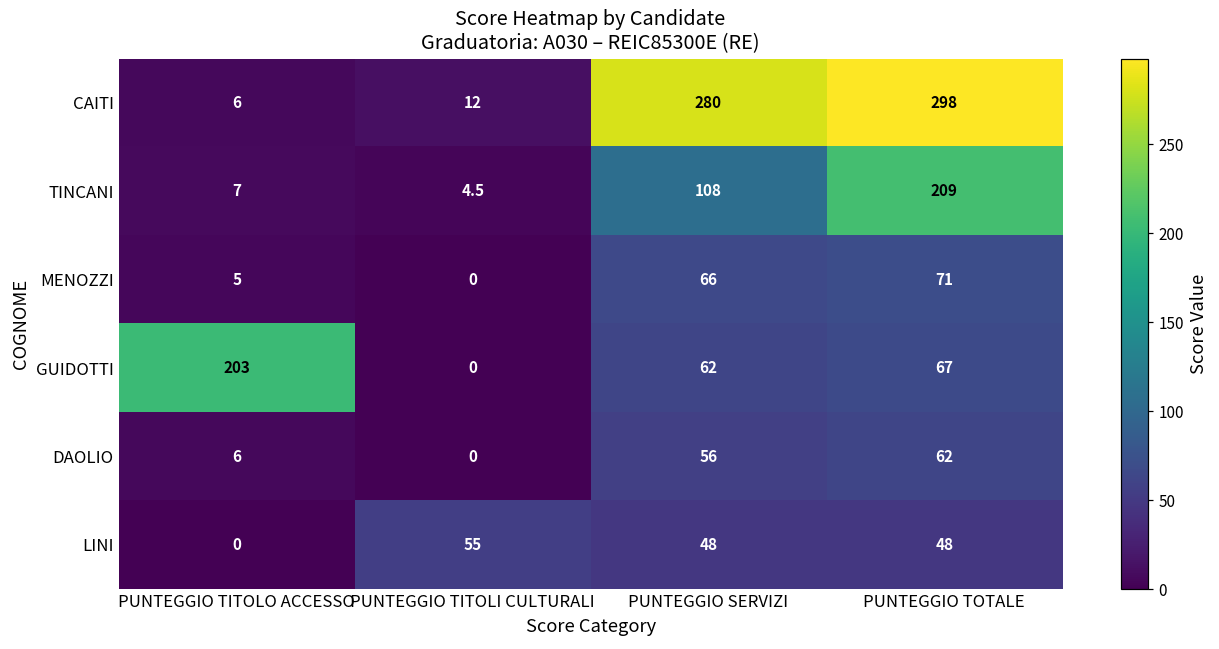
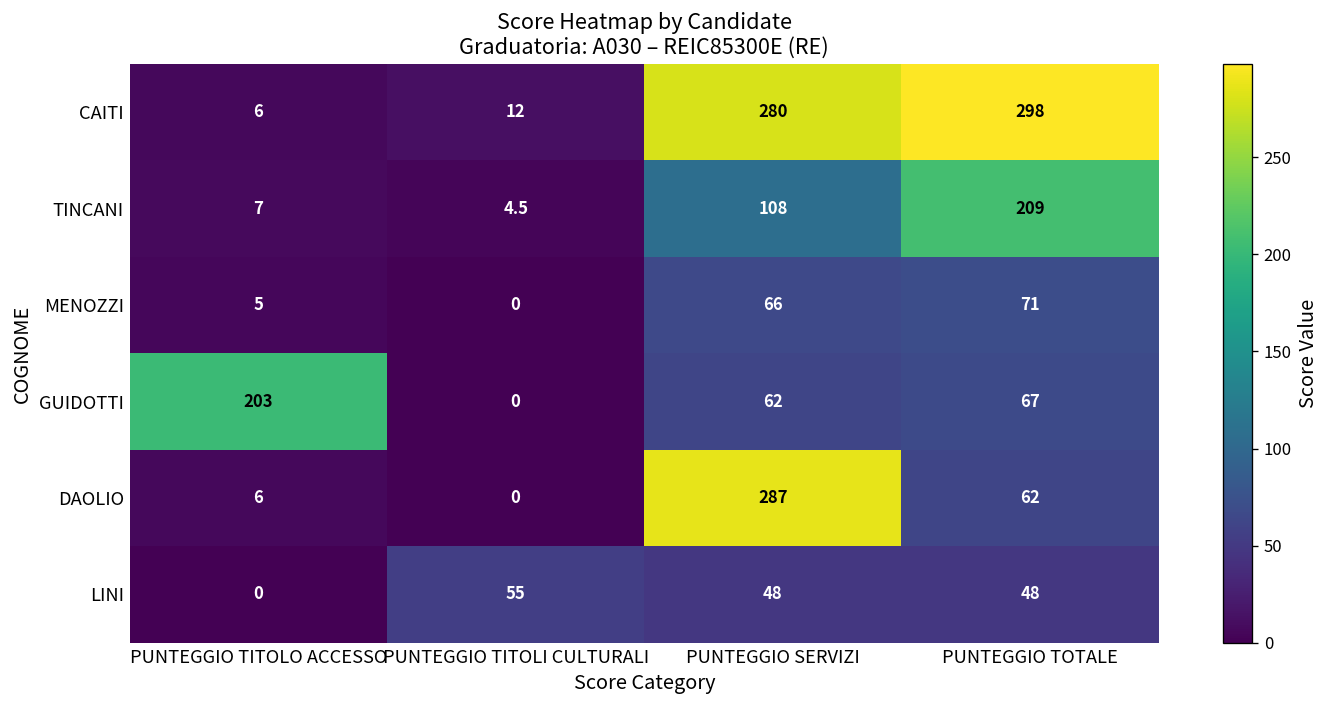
DAOLIO, PUNTEGGIO SERVIZI: 56 -> 287
